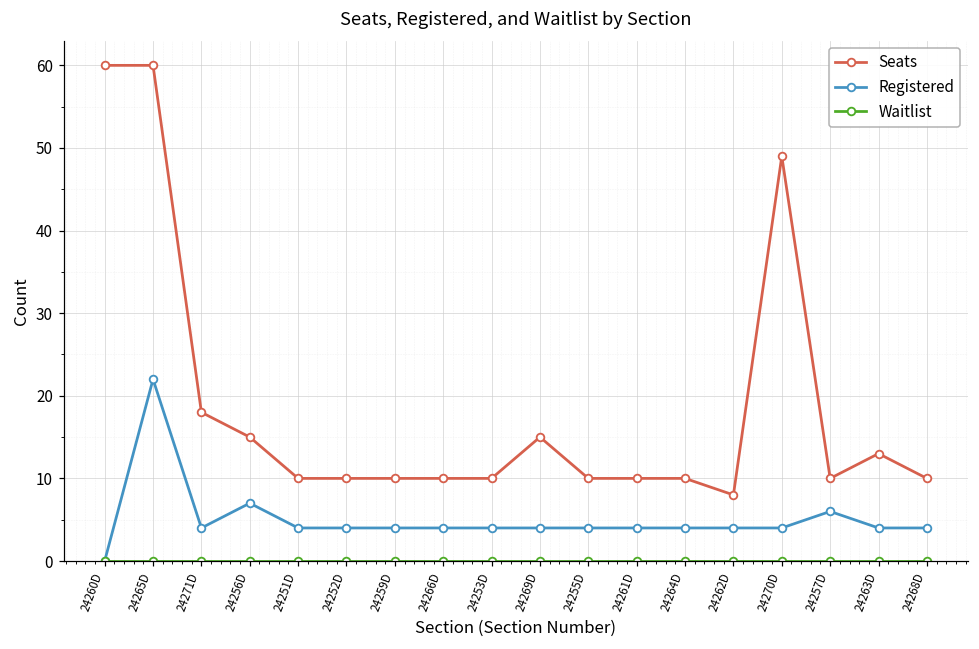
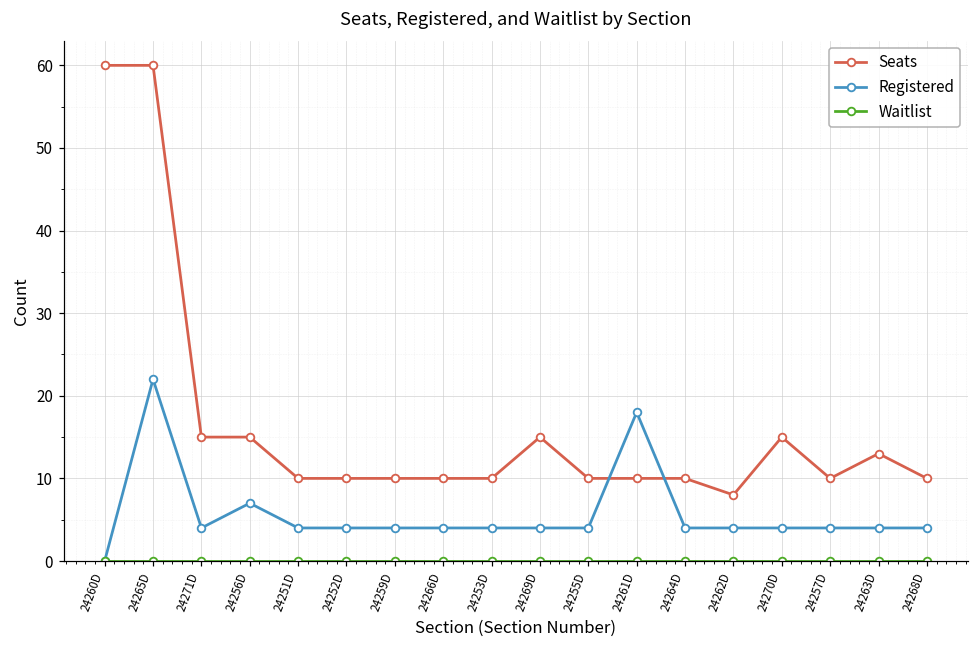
Seats, 24271D: 18 -> 15
Registered, 24261D: 4 -> 18
Seats, 24270D: 49 -> 15
Registered, 24257D: 6 -> 4
